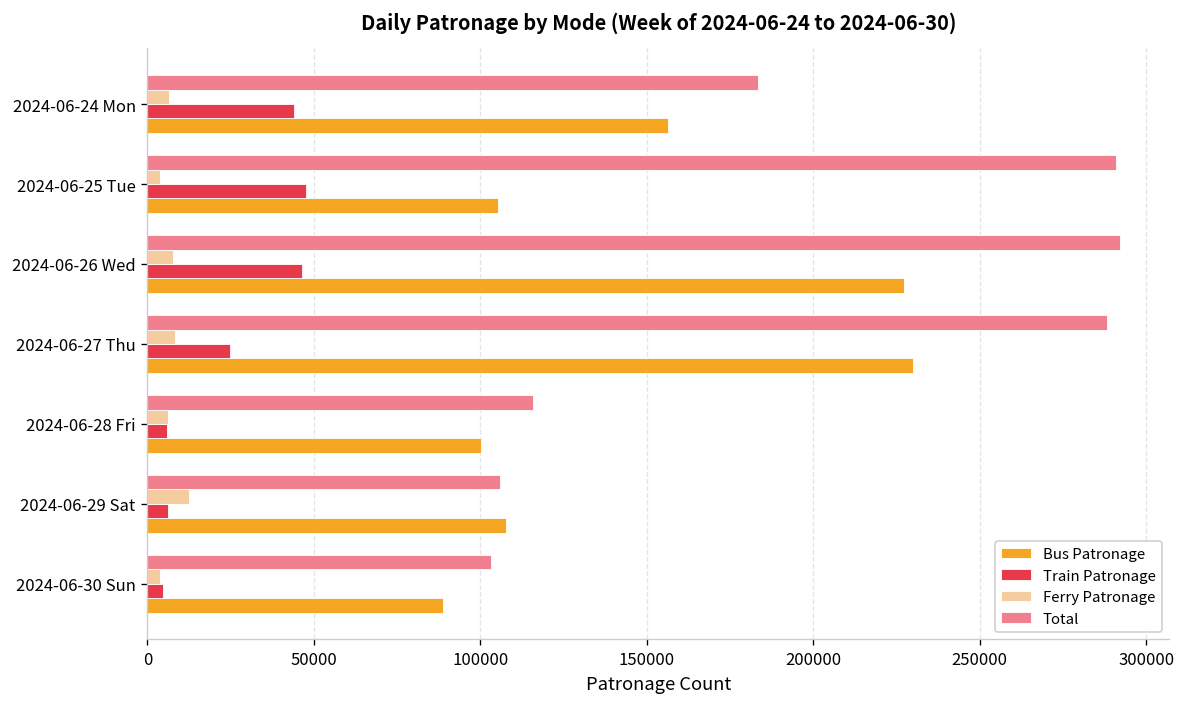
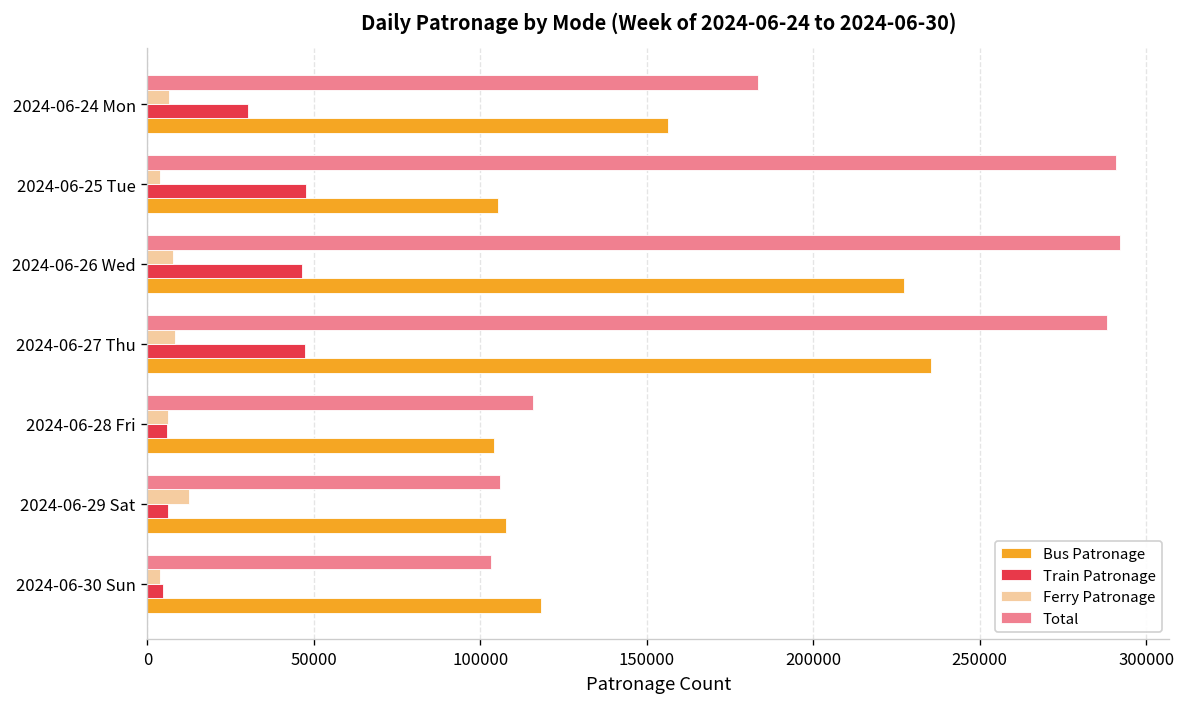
Train Patronage, 2024-06-24 Mon: 44000 -> 30000
Train Patronage, 2024-06-27 Thu: 25000 -> 47000
Bus Patronage, 2024-06-27 Thu: 230000 -> 235000
Bus Patronage, 2024-06-28 Fri: 100000 -> 104000
Bus Patronage, 2024-06-30 Sun: 89000 -> 118000
